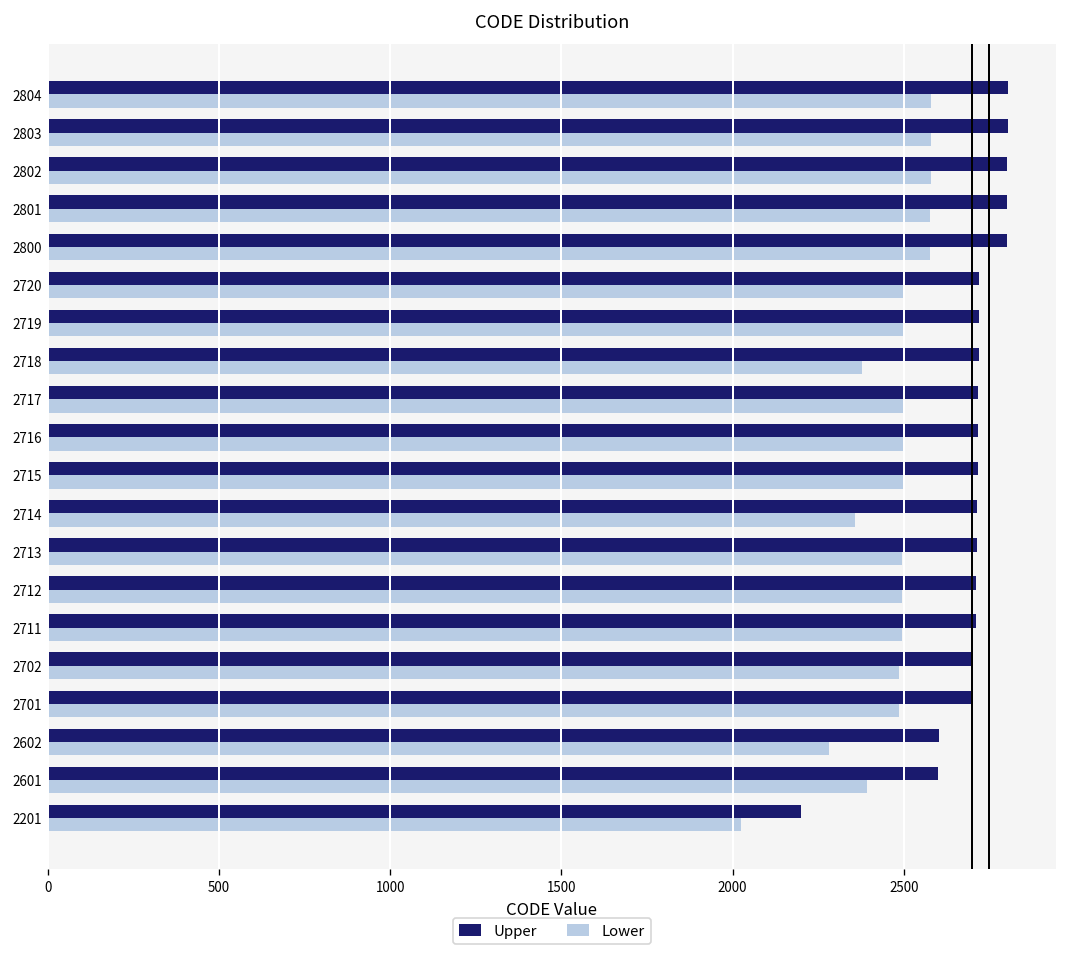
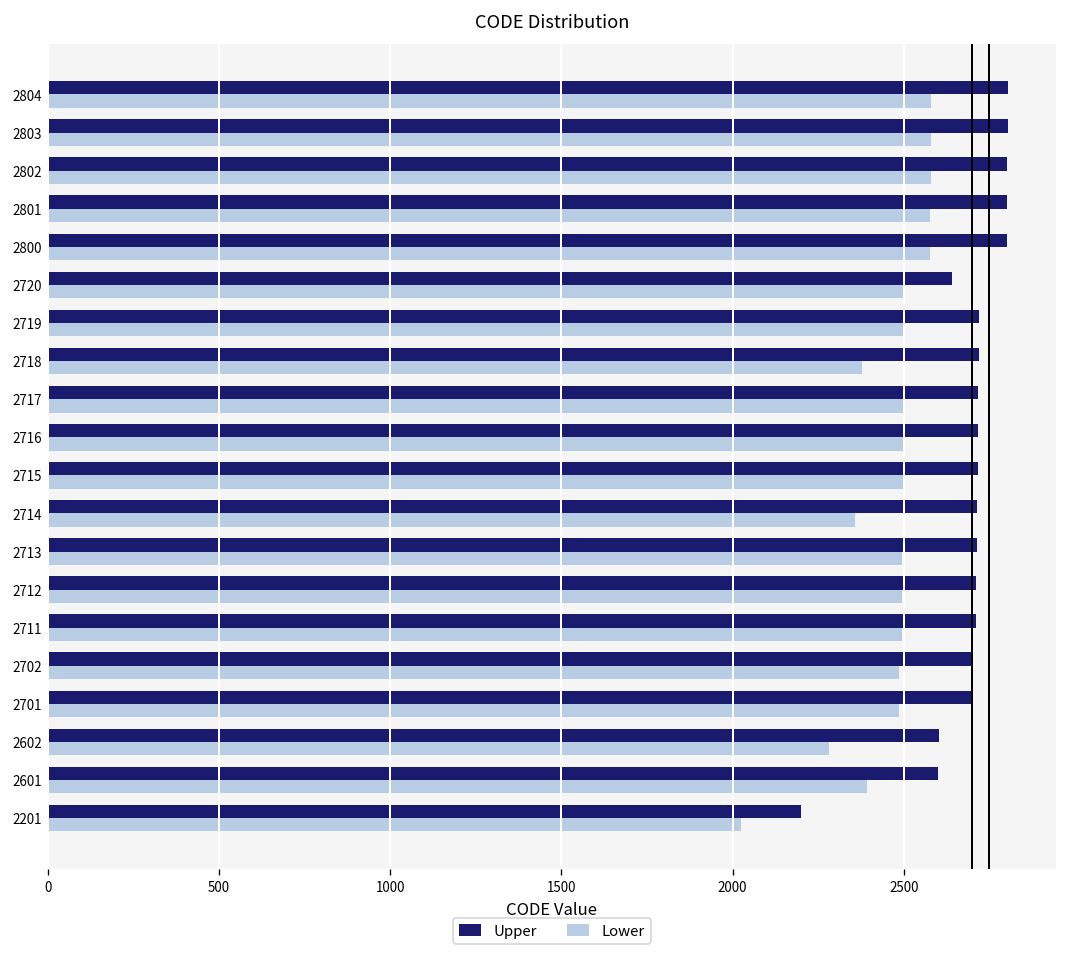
Upper, 2720: 2720 -> 2640
